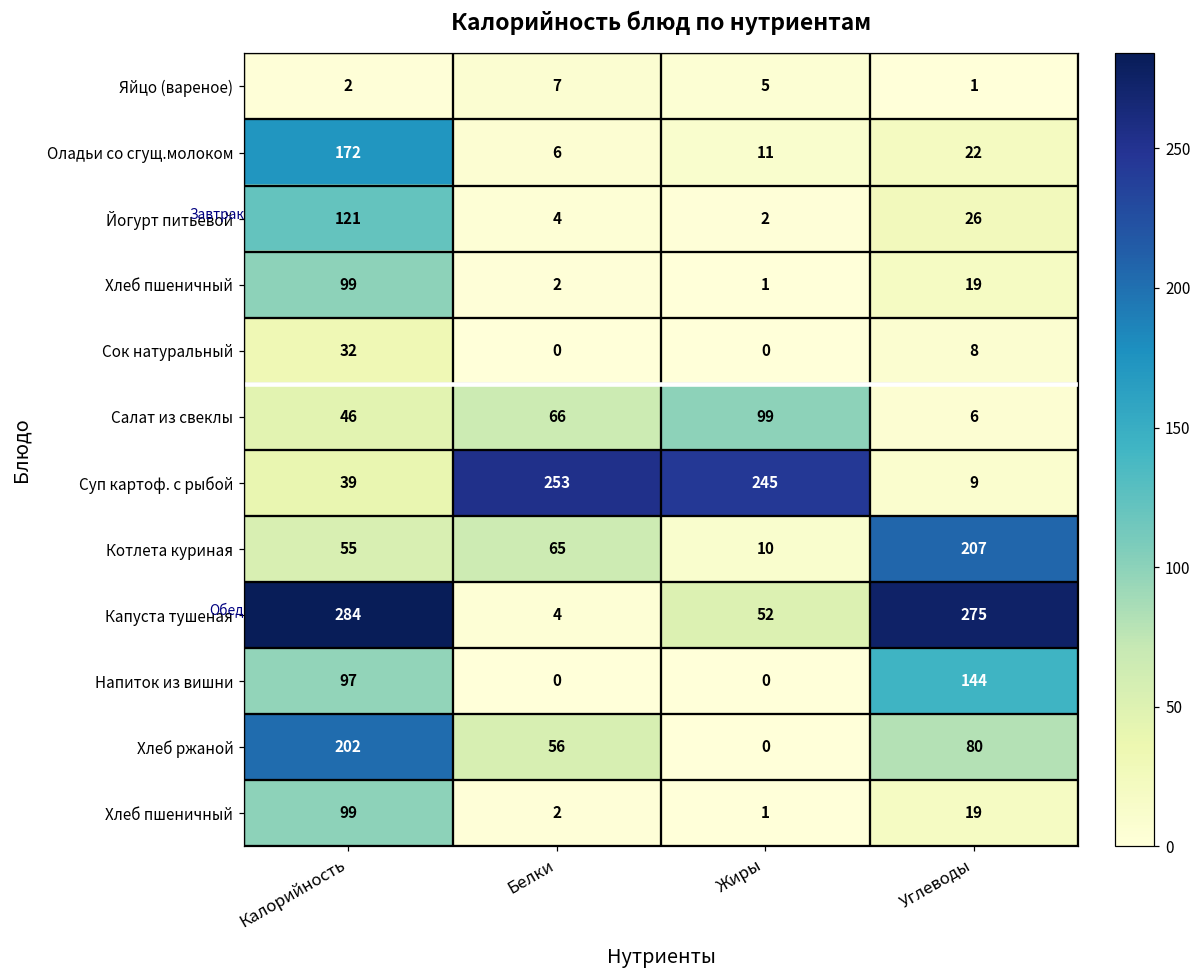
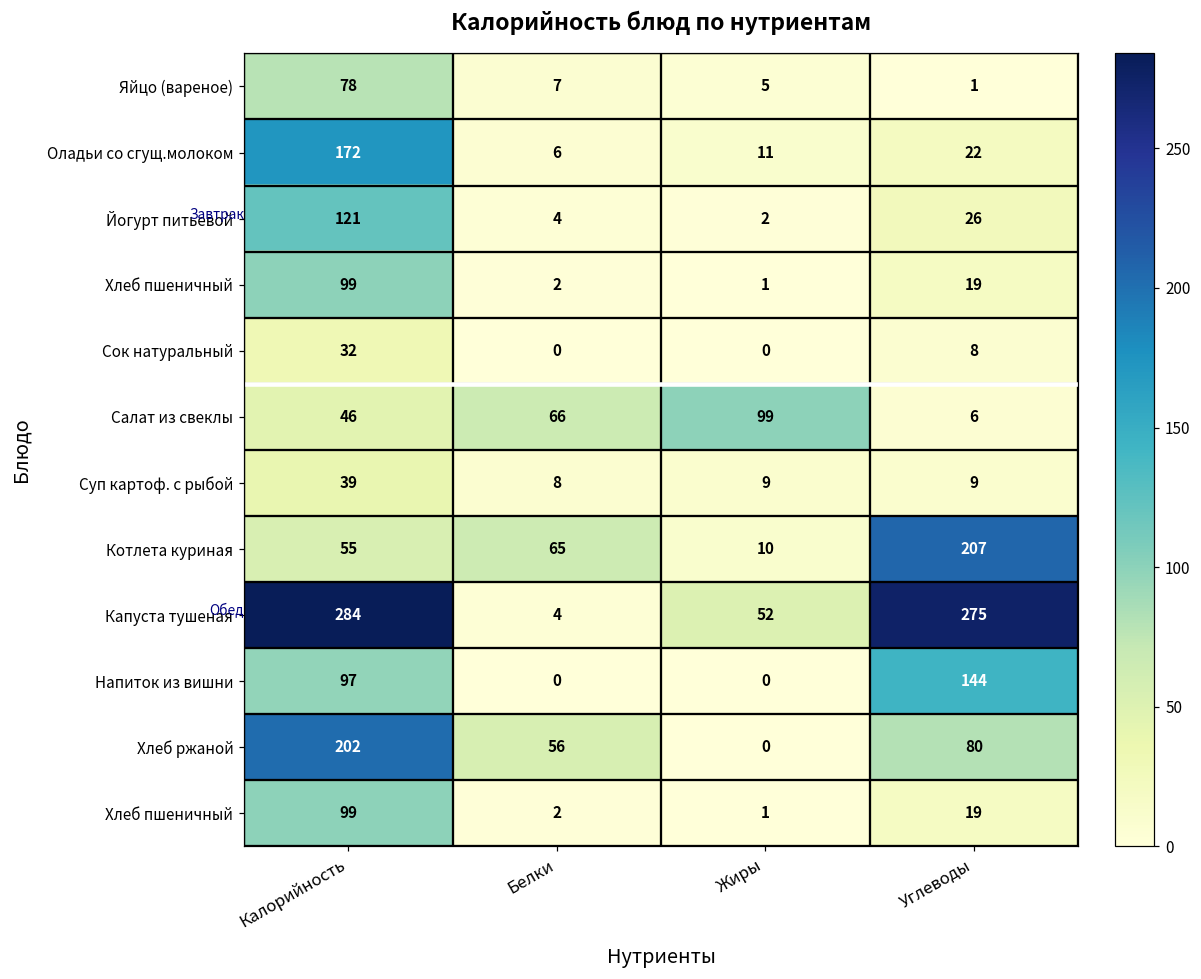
Яйцо (вареное), Калорийность: 2 -> 78
Суп картоф. с рыбой, Белки: 253 -> 8
Суп картоф. с рыбой, Жиры: 245 -> 9
